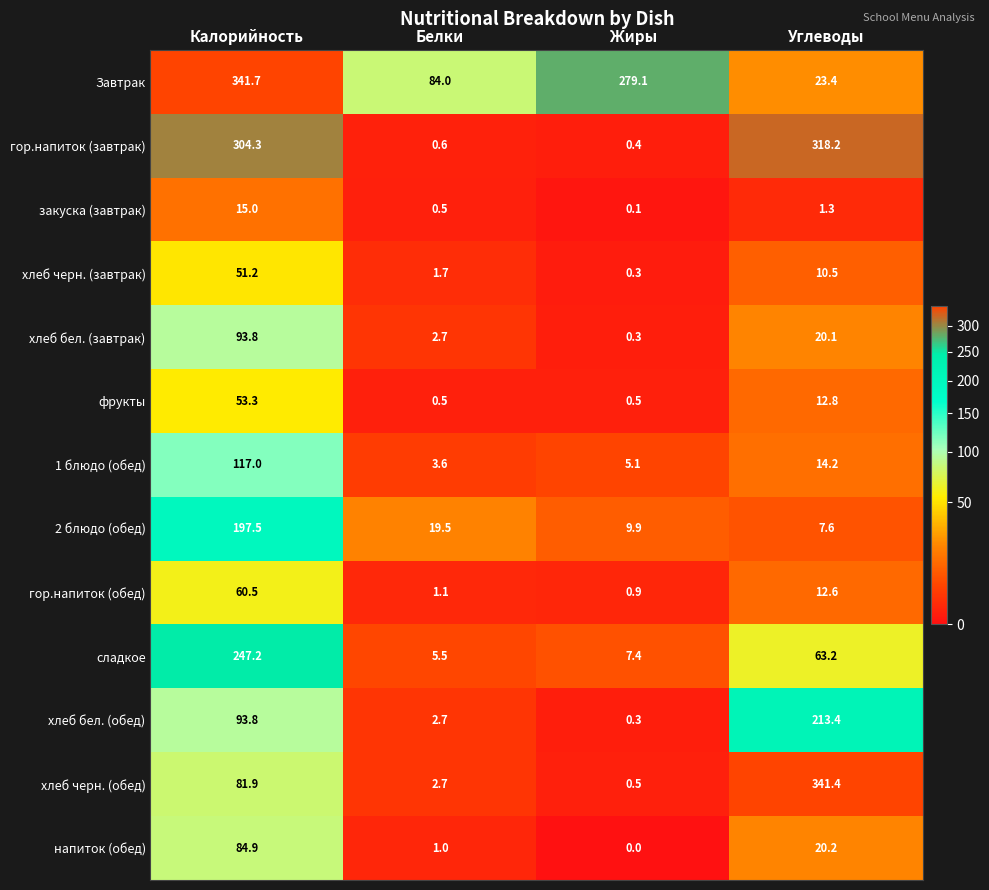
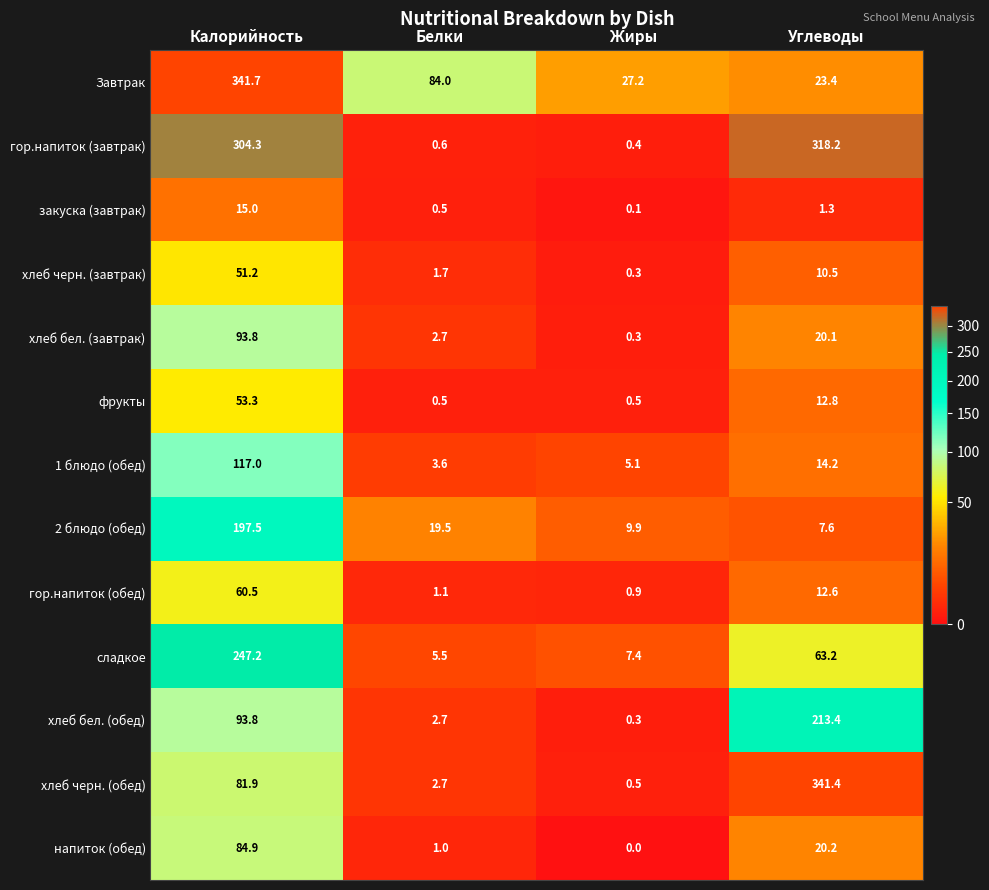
Завтрак, Жиры: 279.1 -> 27.2
